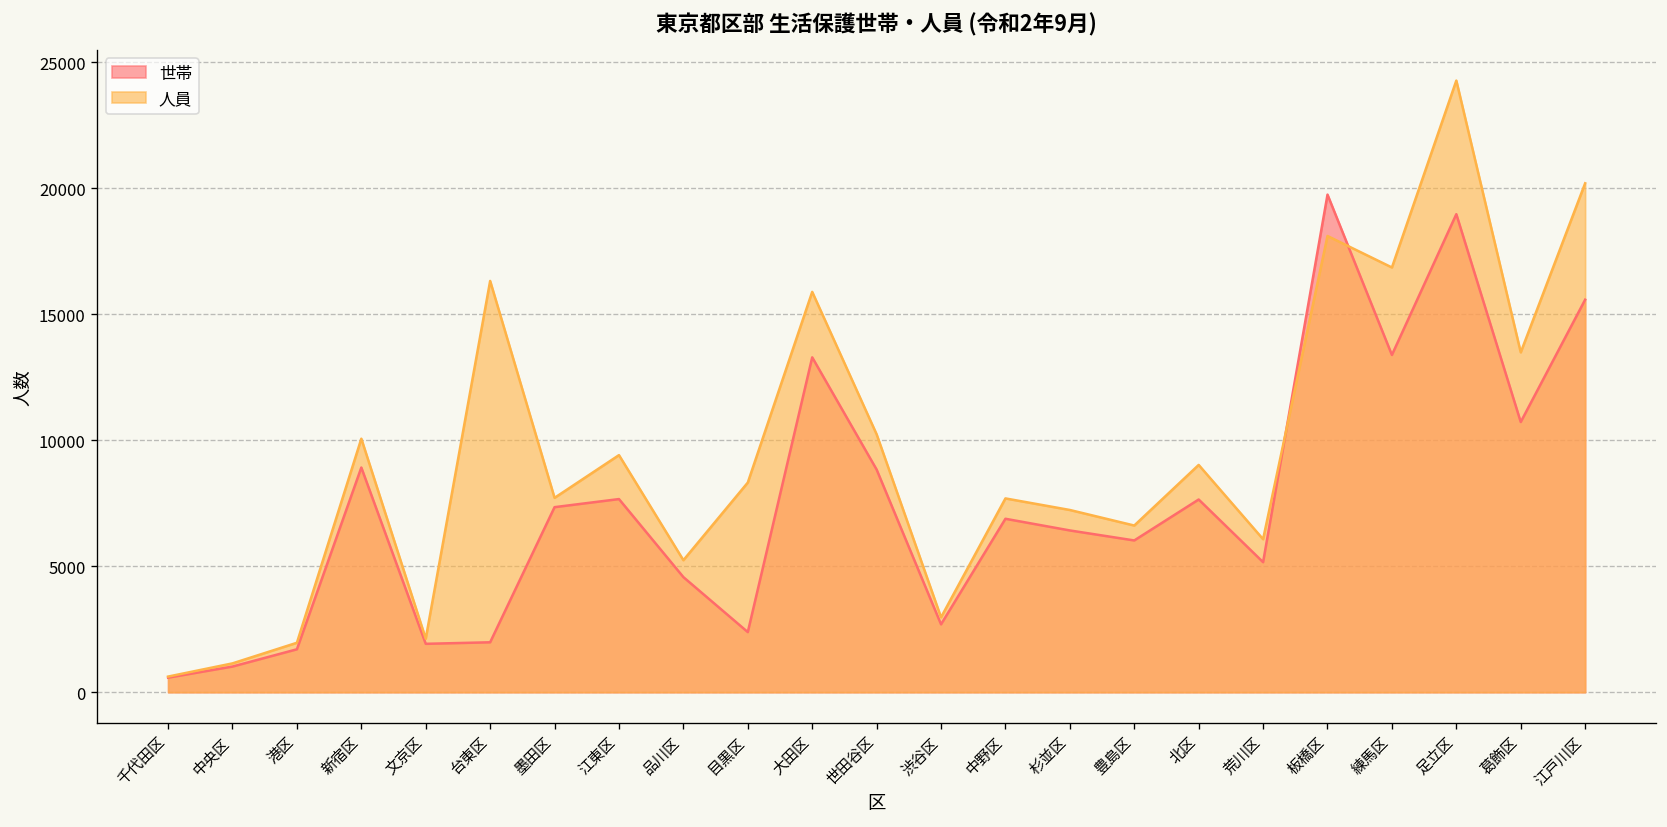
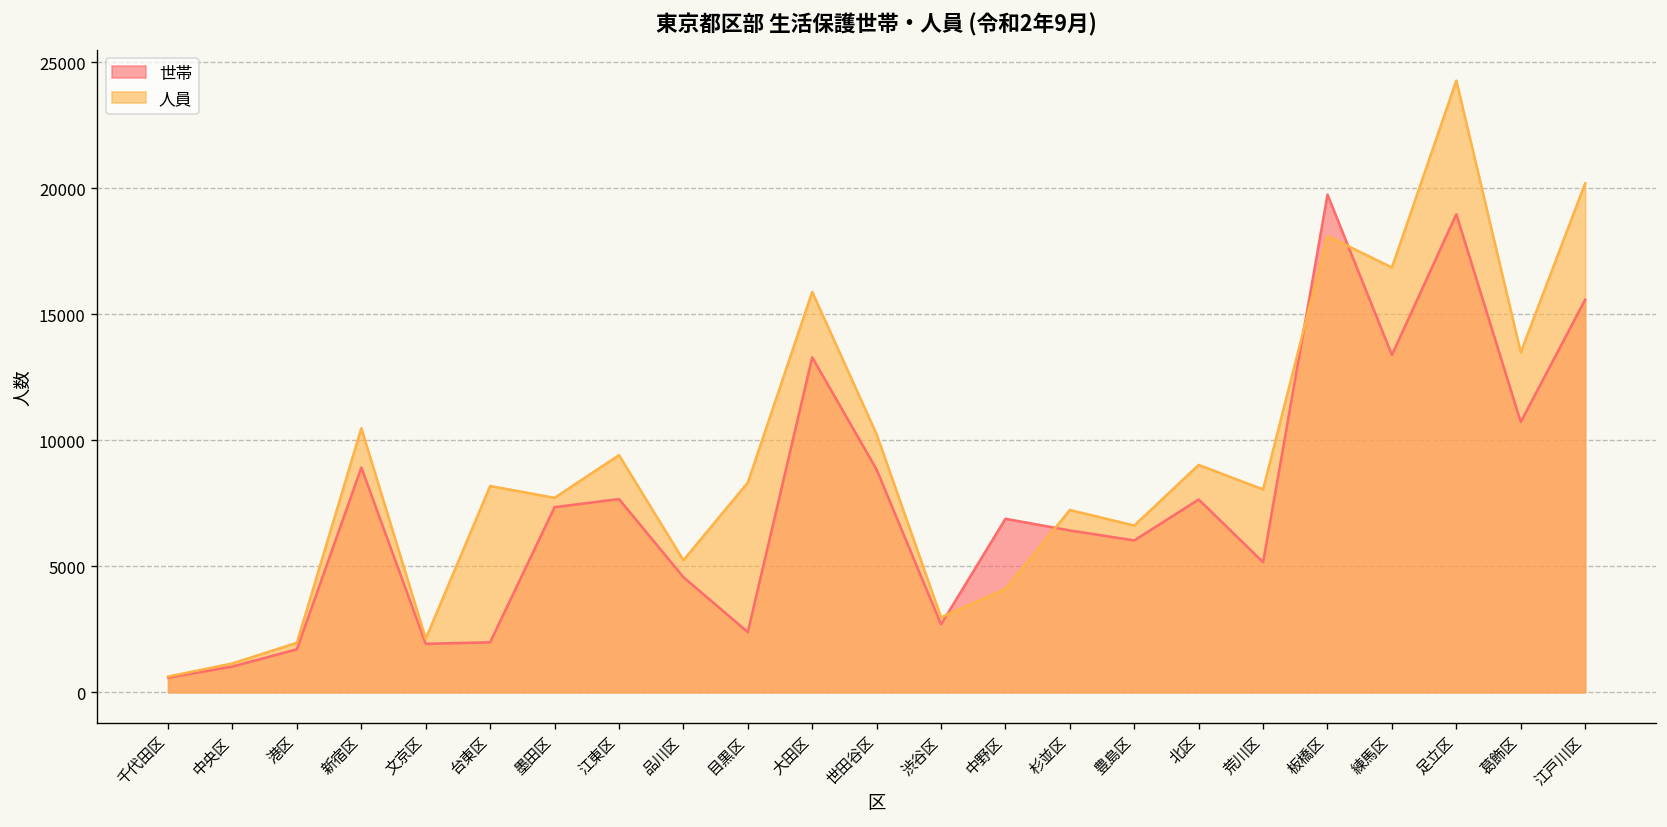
人員, 新宿区: 10100 -> 10500
人員, 台東区: 16300 -> 8200
人員, 中野区: 7700 -> 4100
人員, 荒川区: 6100 -> 8000
